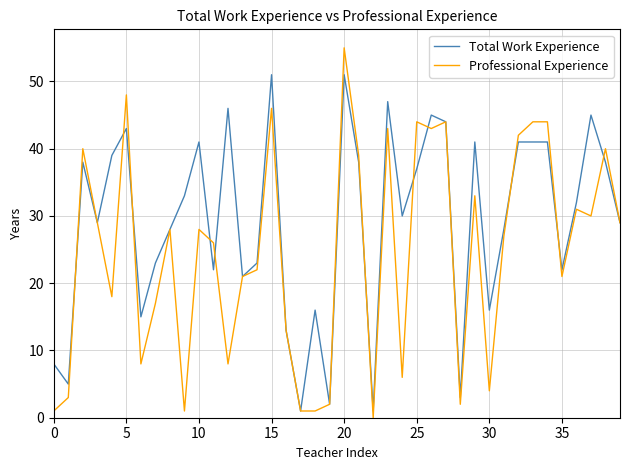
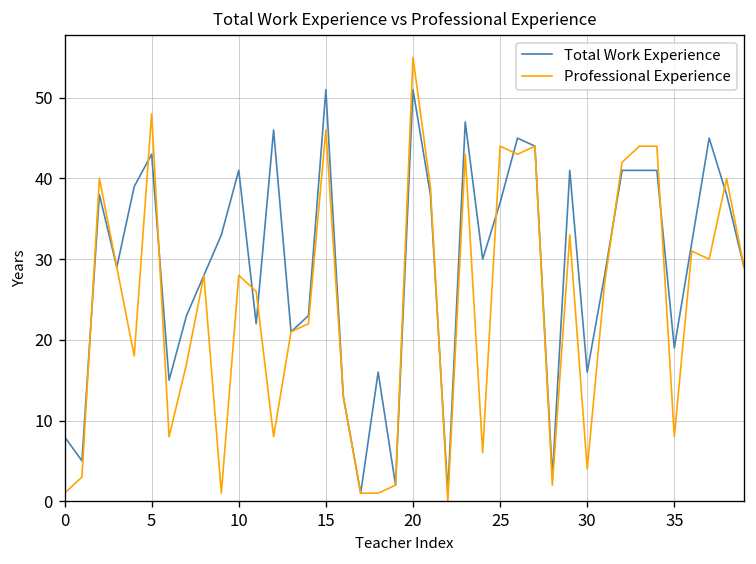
Total Work Experience, 35: 22 -> 19
Professional Experience, 35: 21 -> 8
